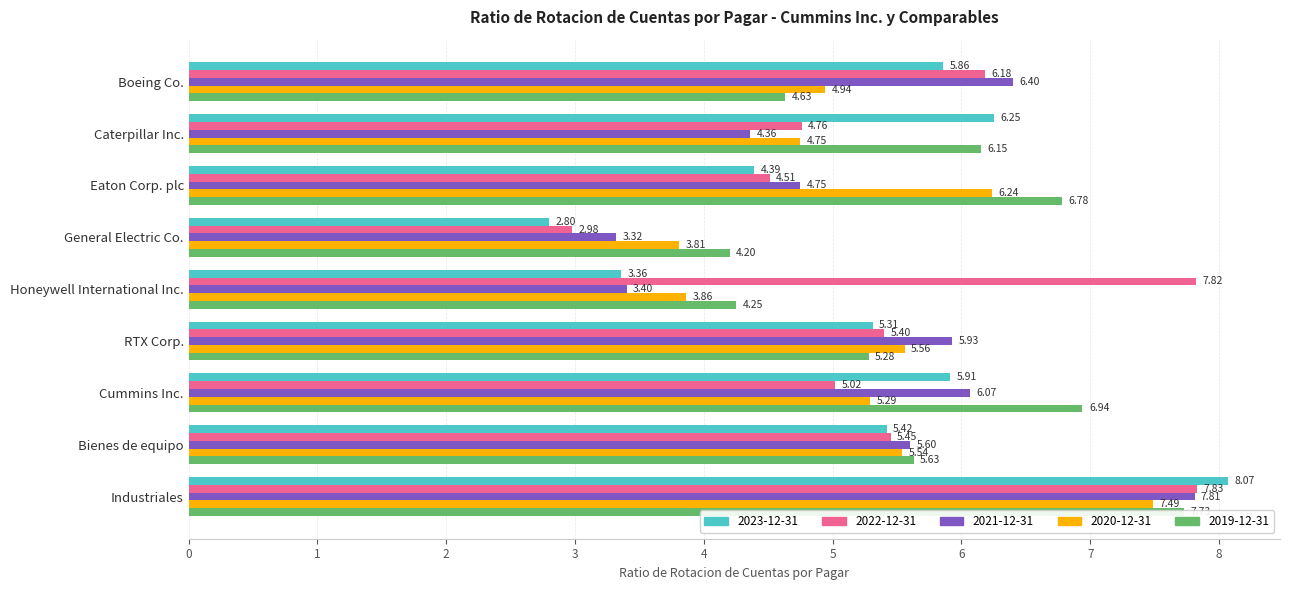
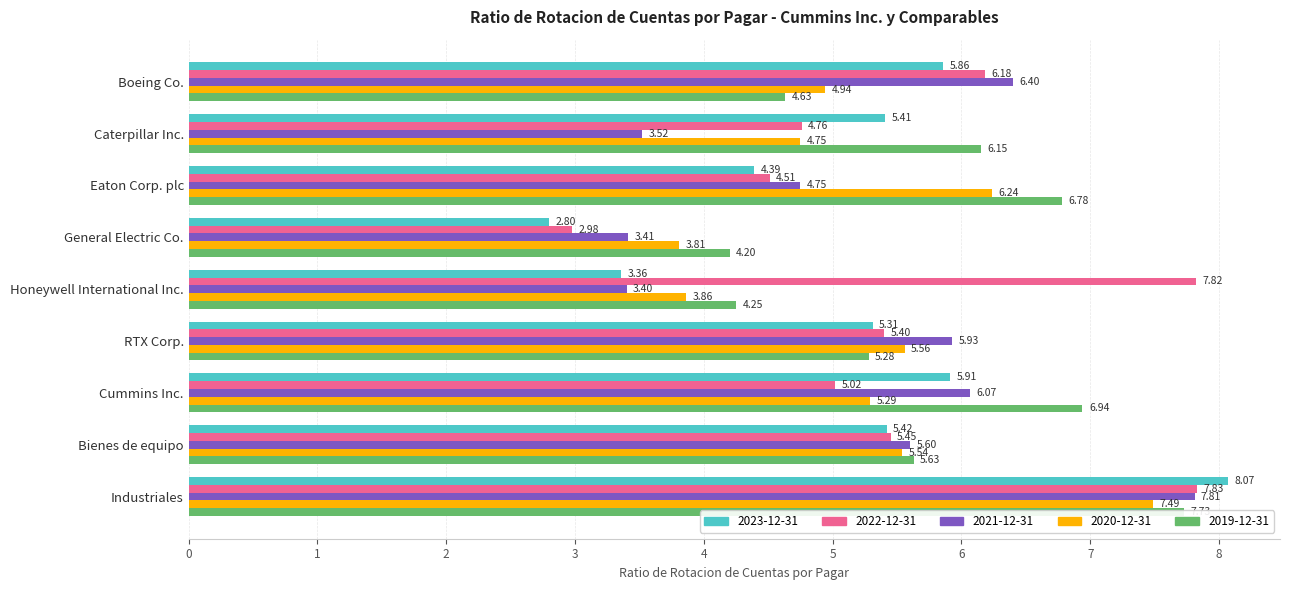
2023-12-31, Caterpillar Inc.: 6.25 -> 5.41
2021-12-31, Caterpillar Inc.: 4.36 -> 3.52
2021-12-31, General Electric Co.: 3.32 -> 3.41
